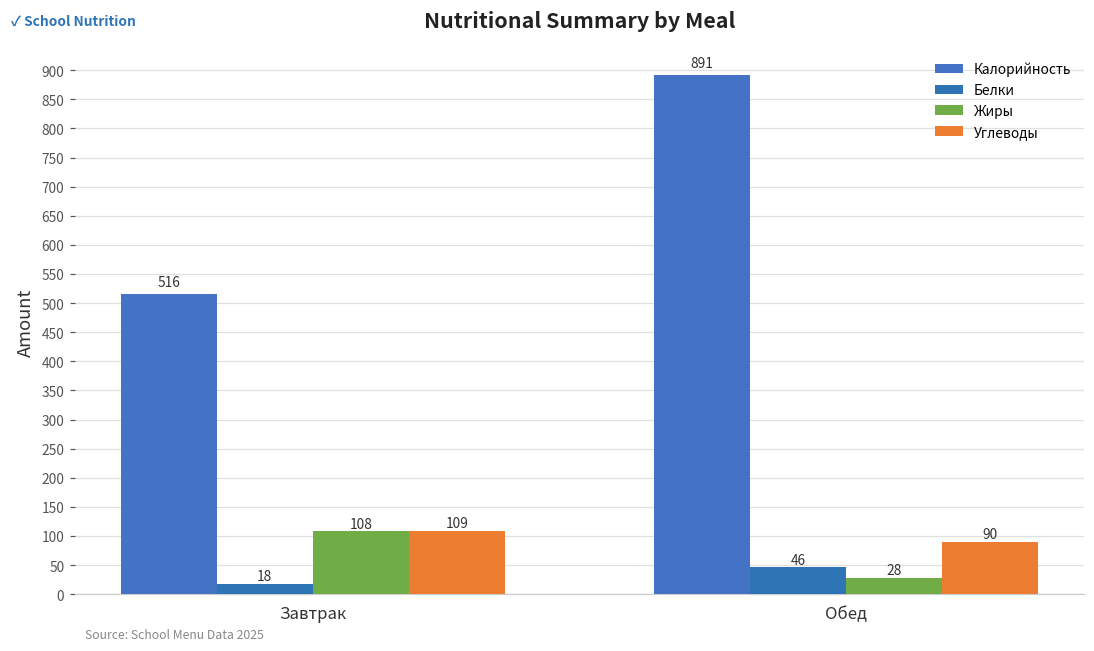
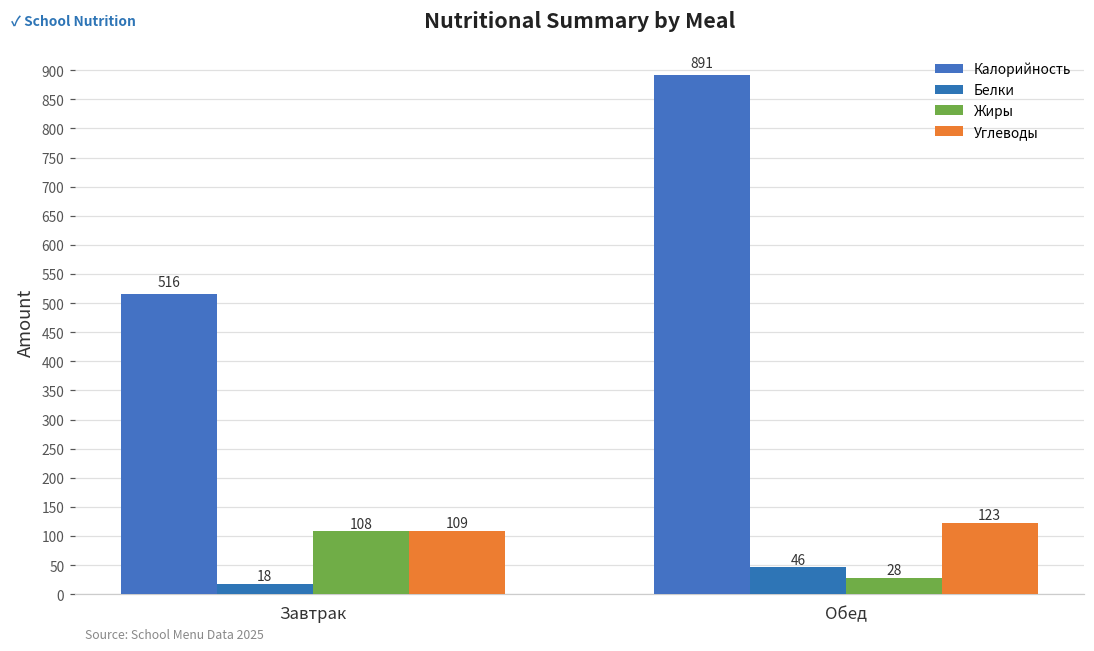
Углеводы, Обед: 90 -> 123
